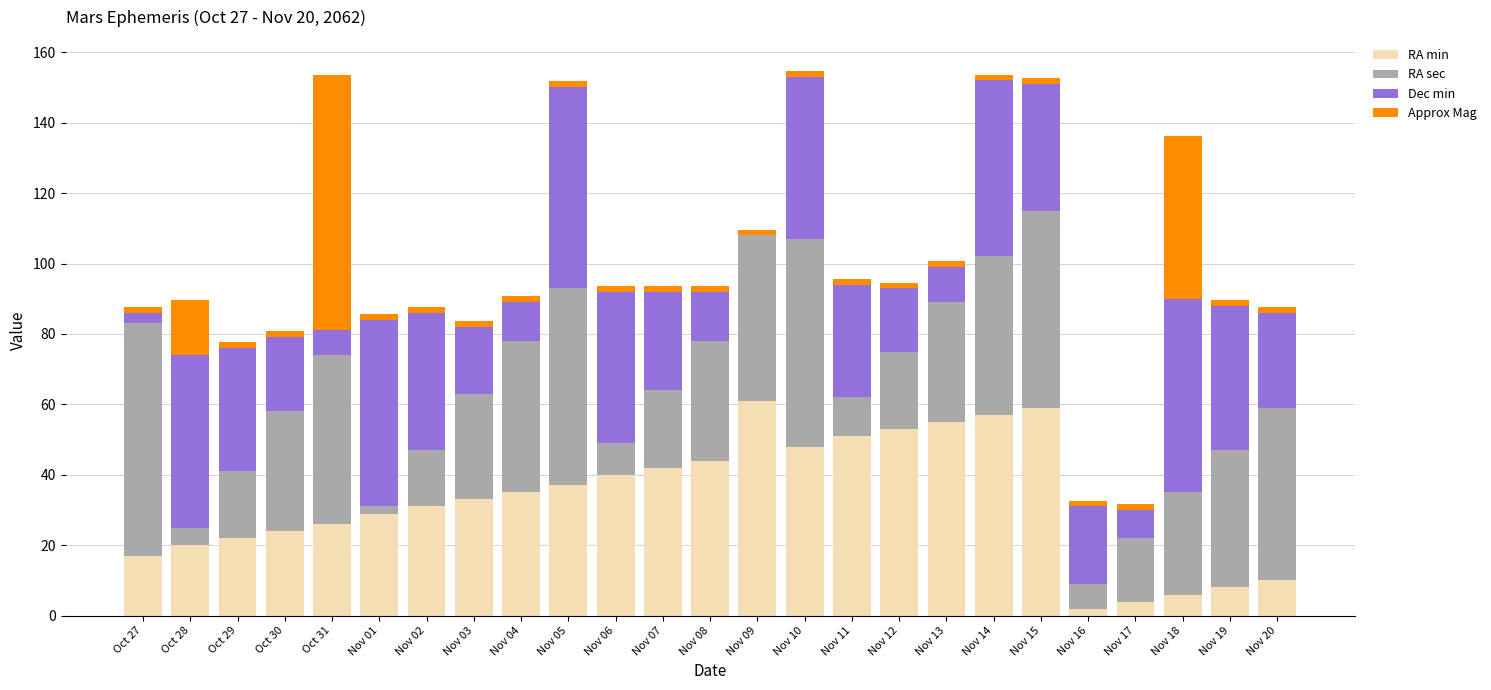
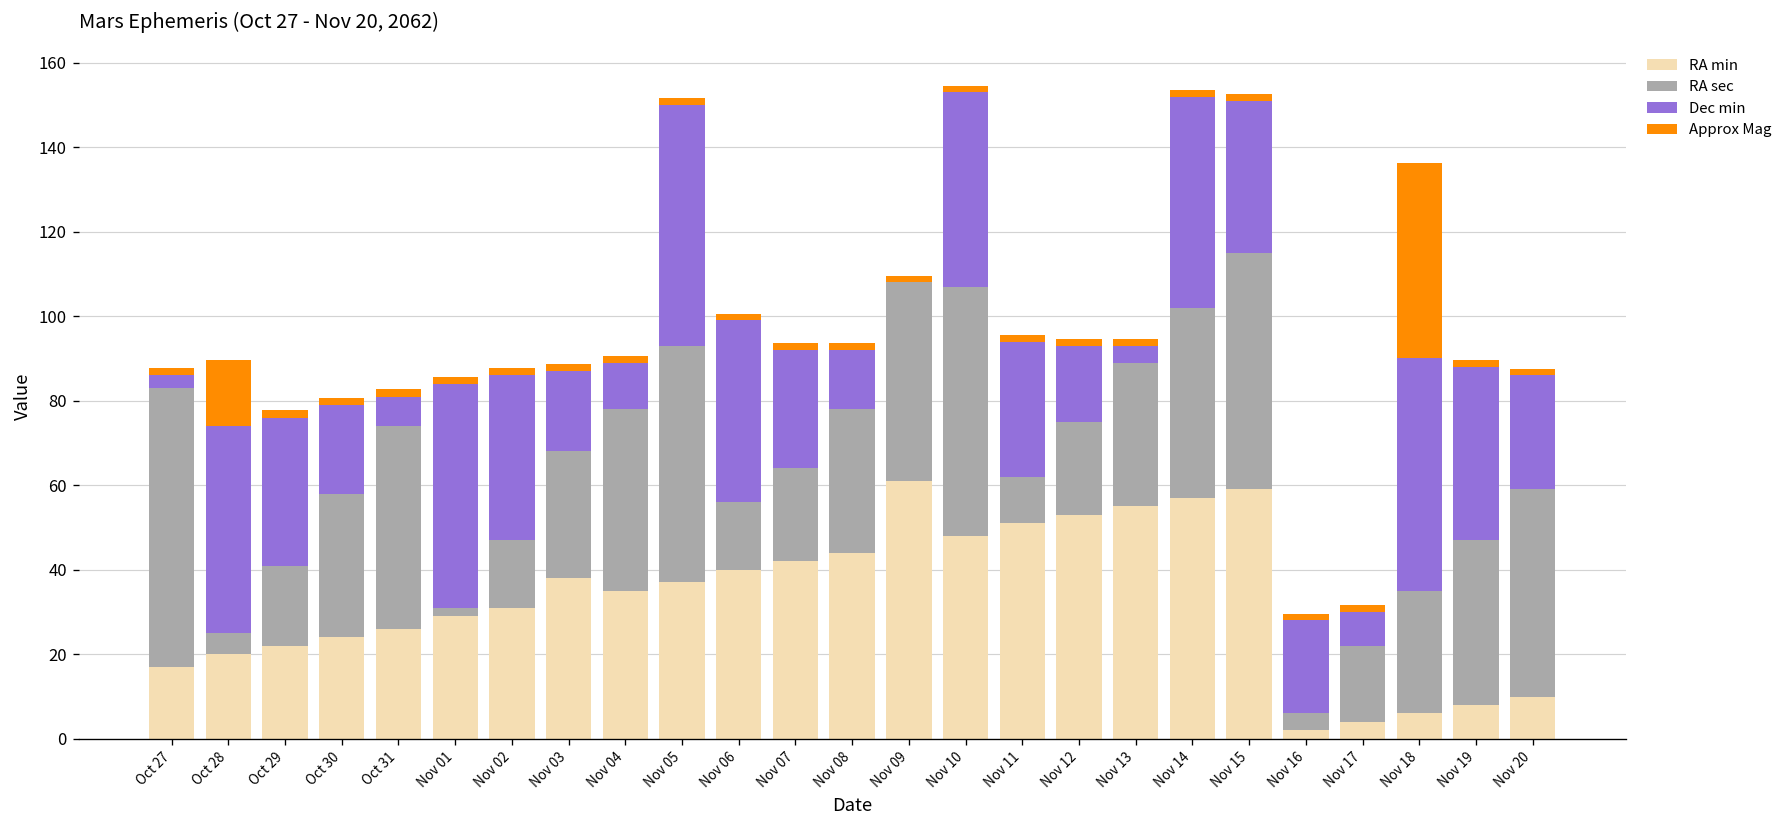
Approx Mag, Oct 31: 73 -> 2
RA min, Nov 03: 33 -> 38
RA sec, Nov 06: 9 -> 16
Dec min, Nov 13: 10 -> 4
RA sec, Nov 16: 7 -> 4
